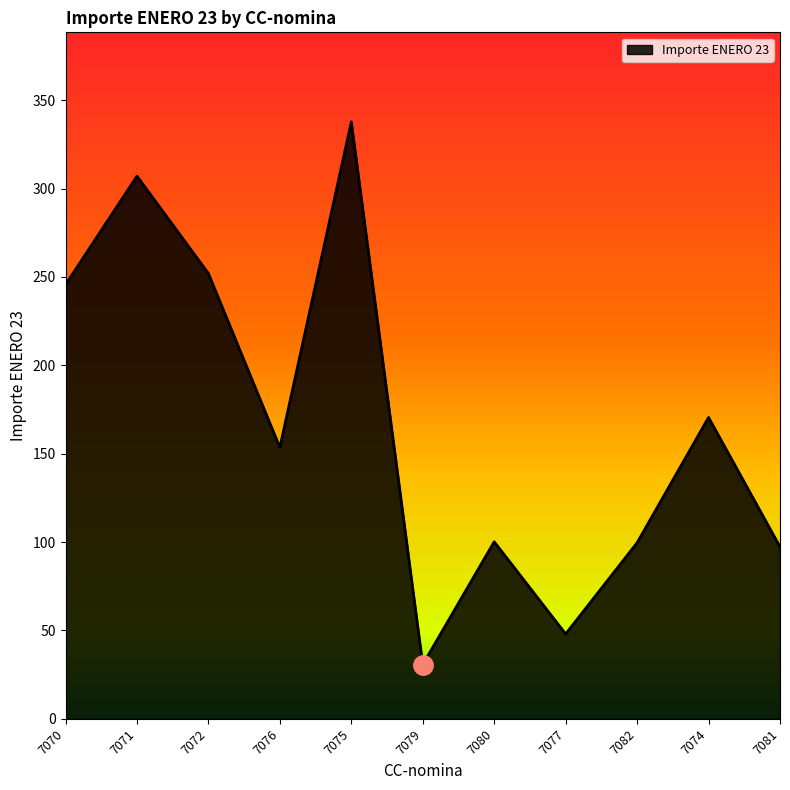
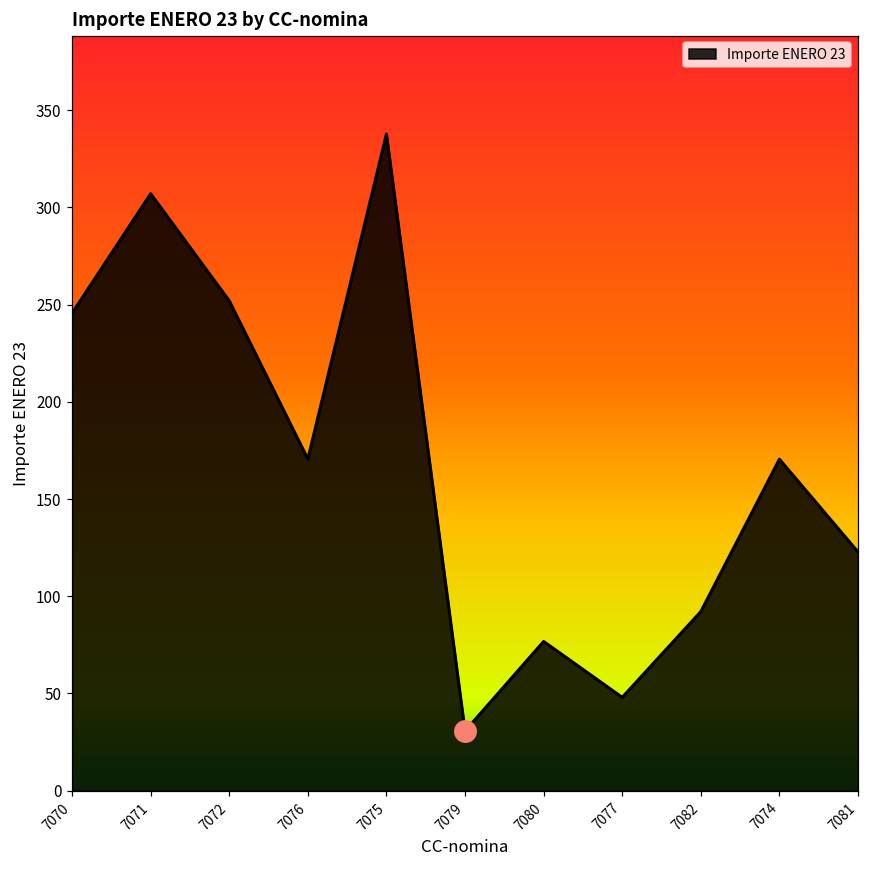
Importe ENERO 23, 7076: 154 -> 171
Importe ENERO 23, 7080: 100 -> 77
Importe ENERO 23, 7082: 100 -> 92
Importe ENERO 23, 7081: 97 -> 123
